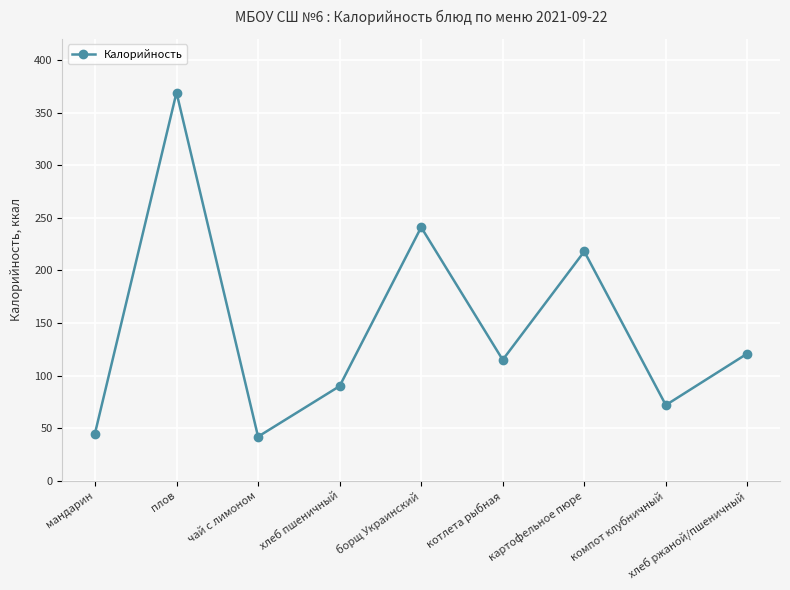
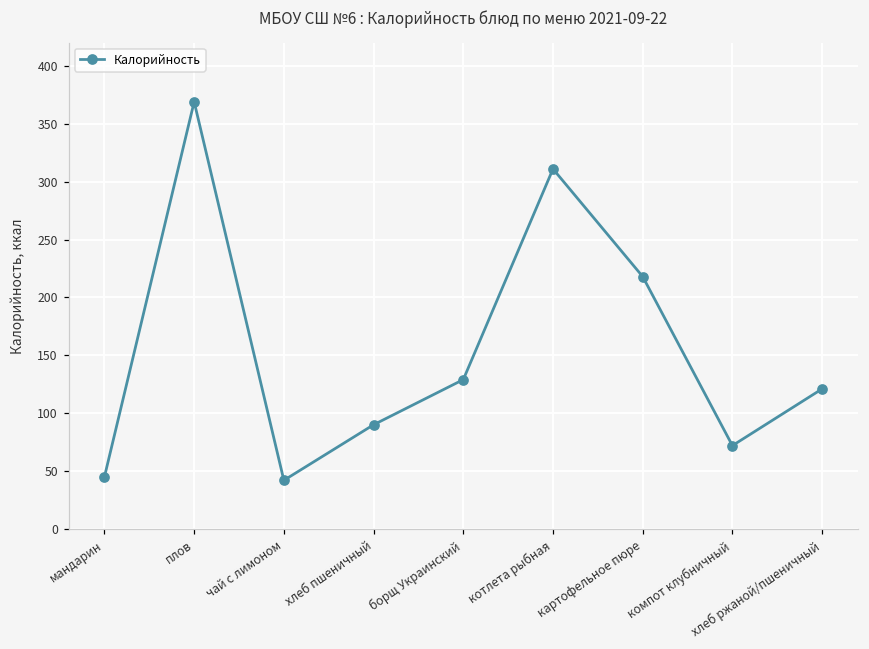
борщ Украинский: 241 -> 129
котлета рыбная: 115 -> 311
